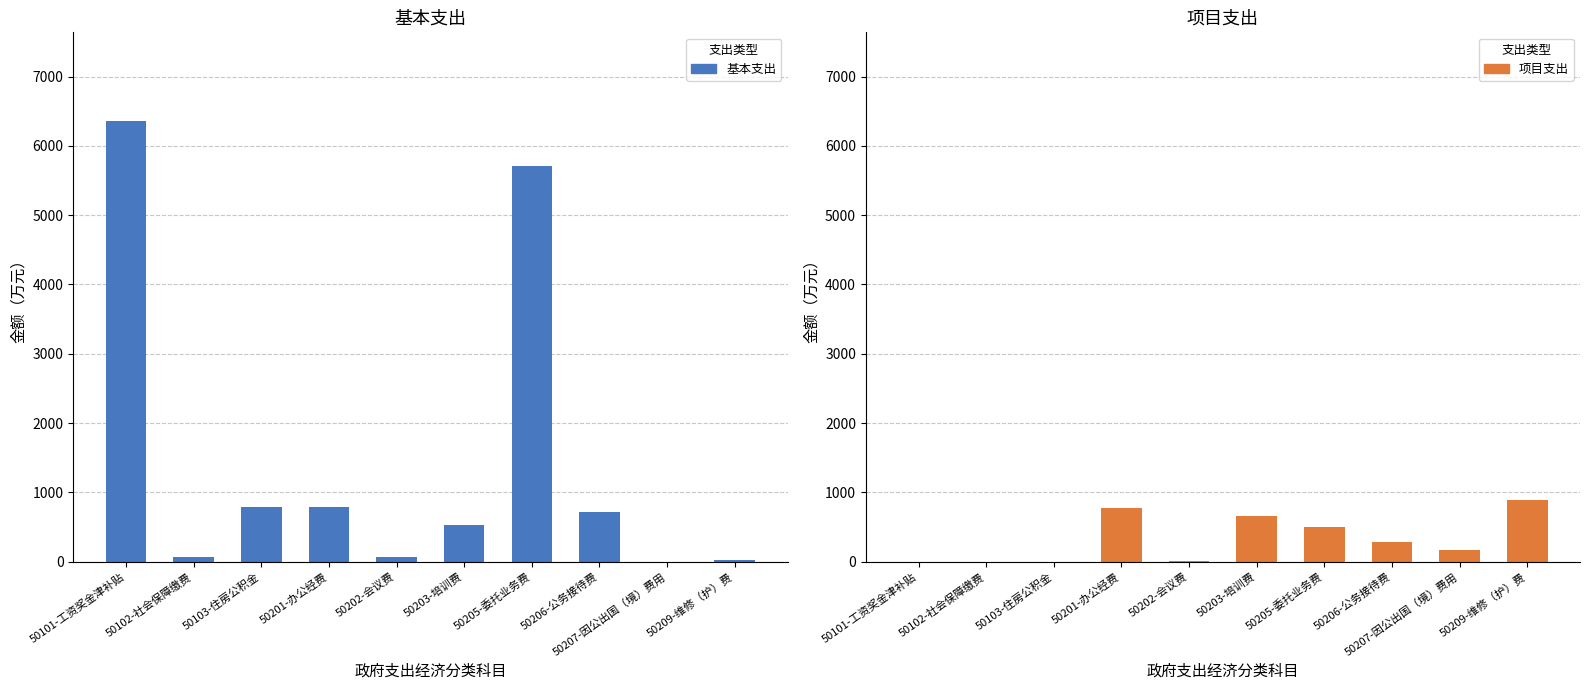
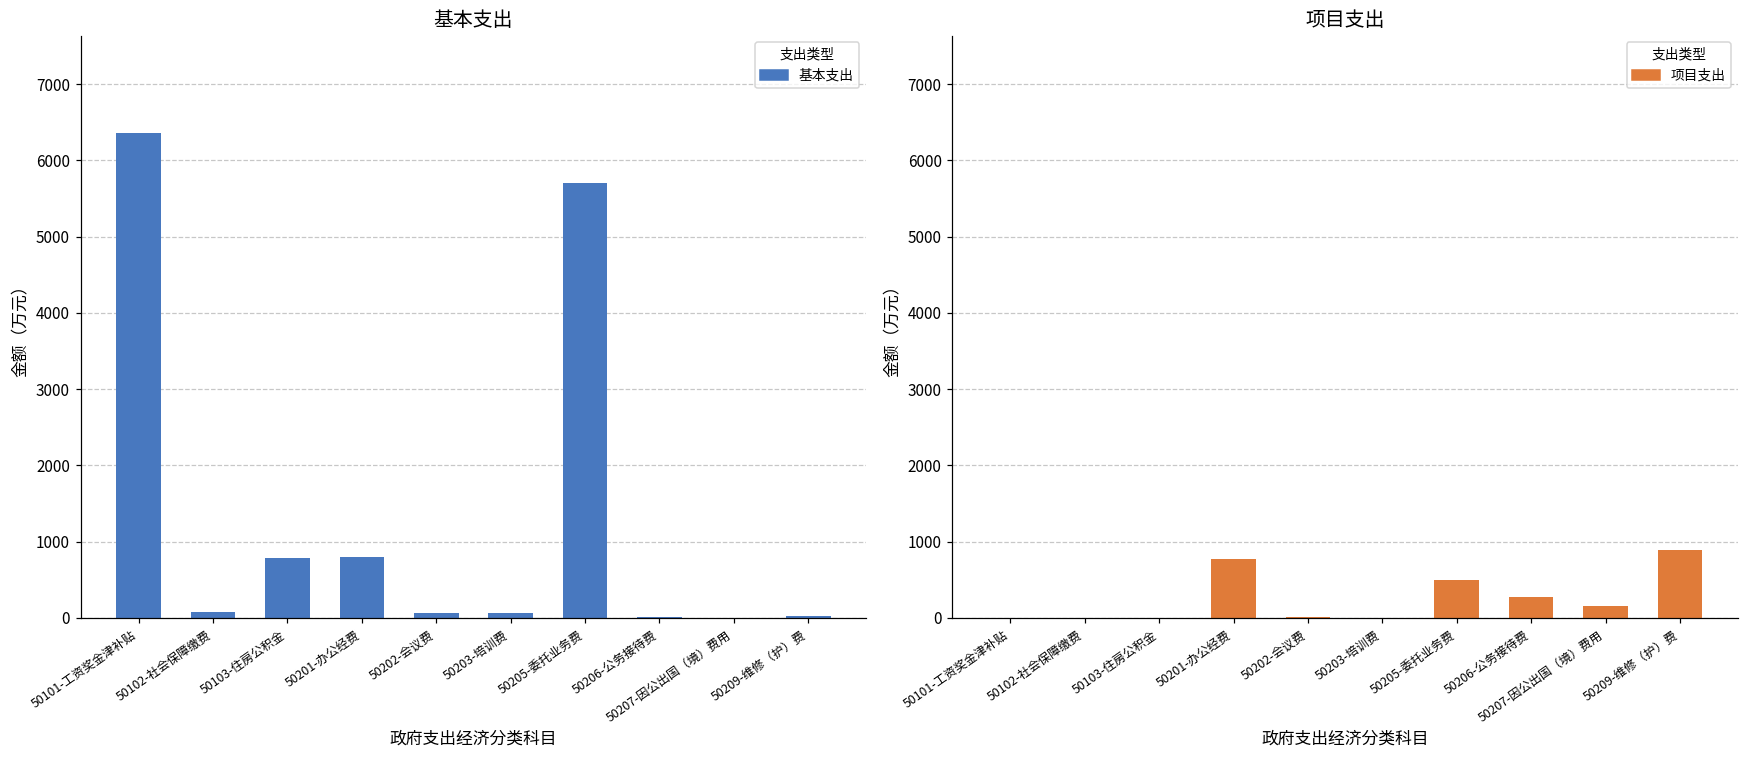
基本支出, 50203-培训费: 500 -> 100
基本支出, 50206-公务接待费: 700 -> 0
项目支出, 50203-培训费: 700 -> 0
